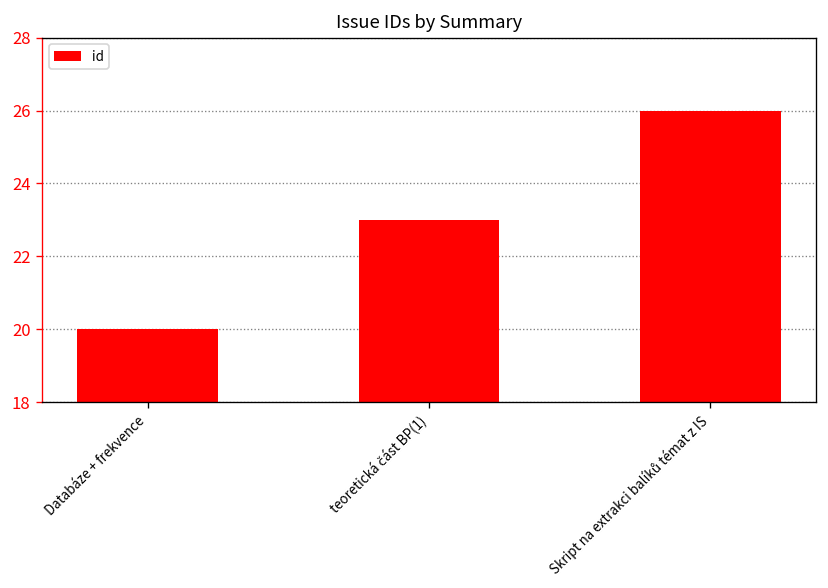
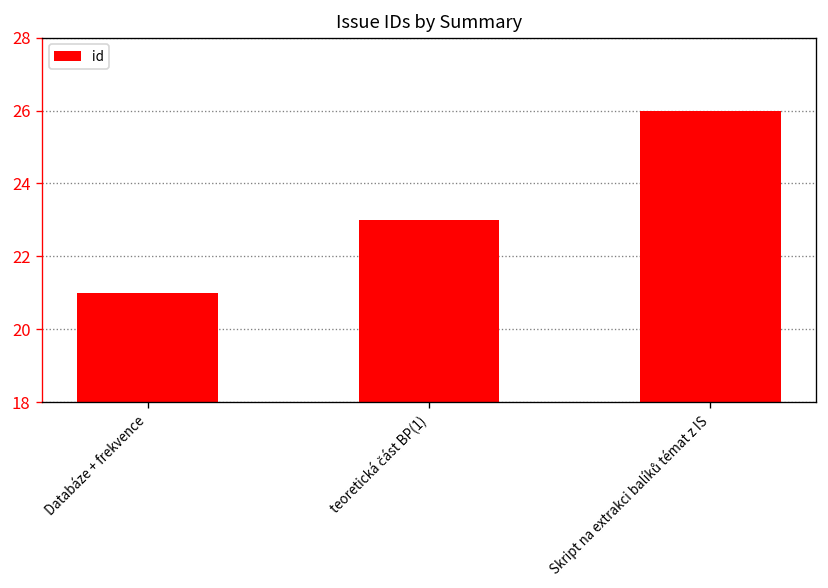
Databáze + frekvence: 20 -> 21
